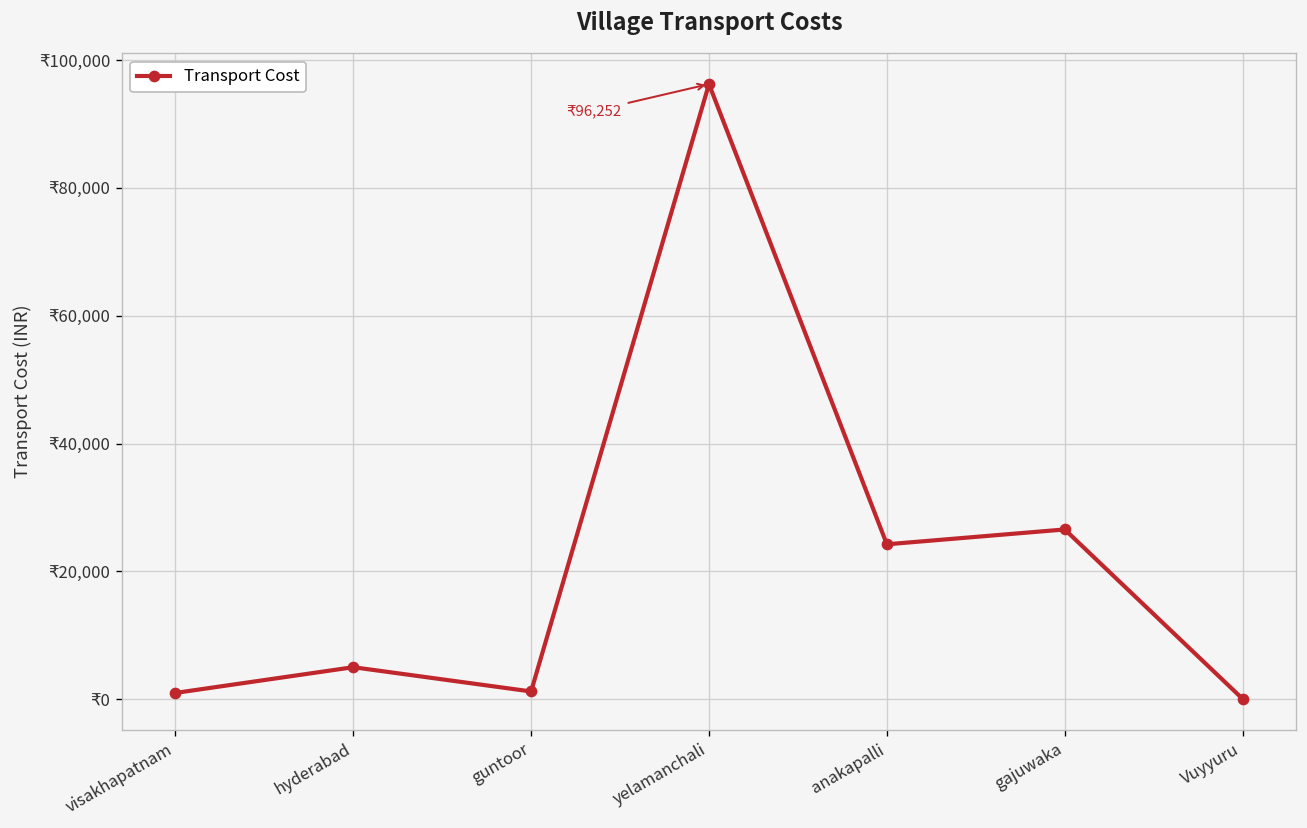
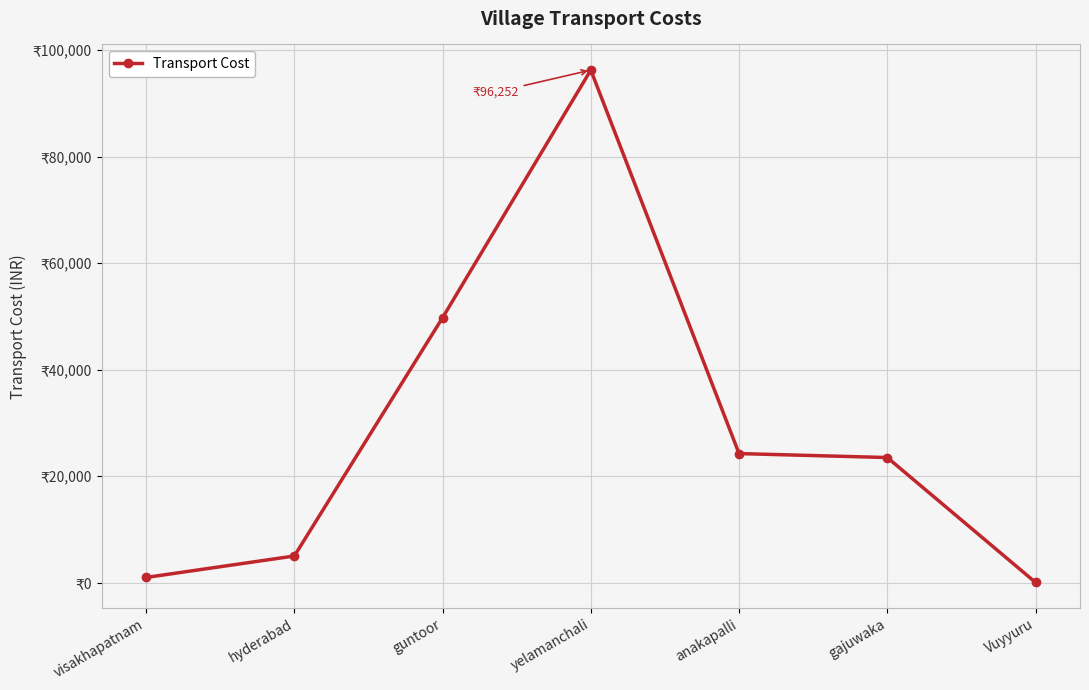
guntoor: ₹1,000 -> ₹50,000
gajuwaka: ₹27,000 -> ₹23,000
